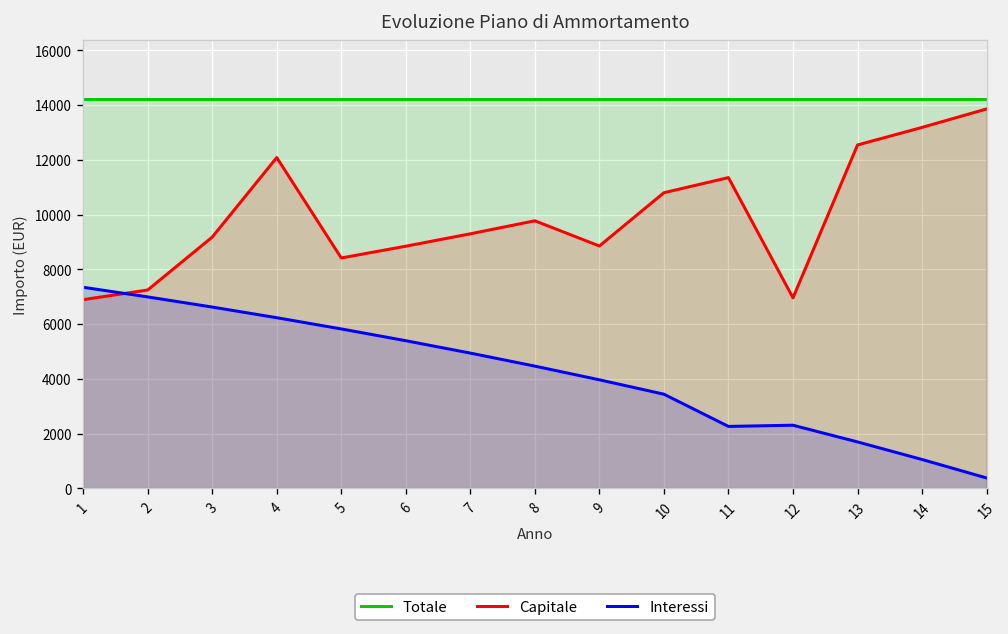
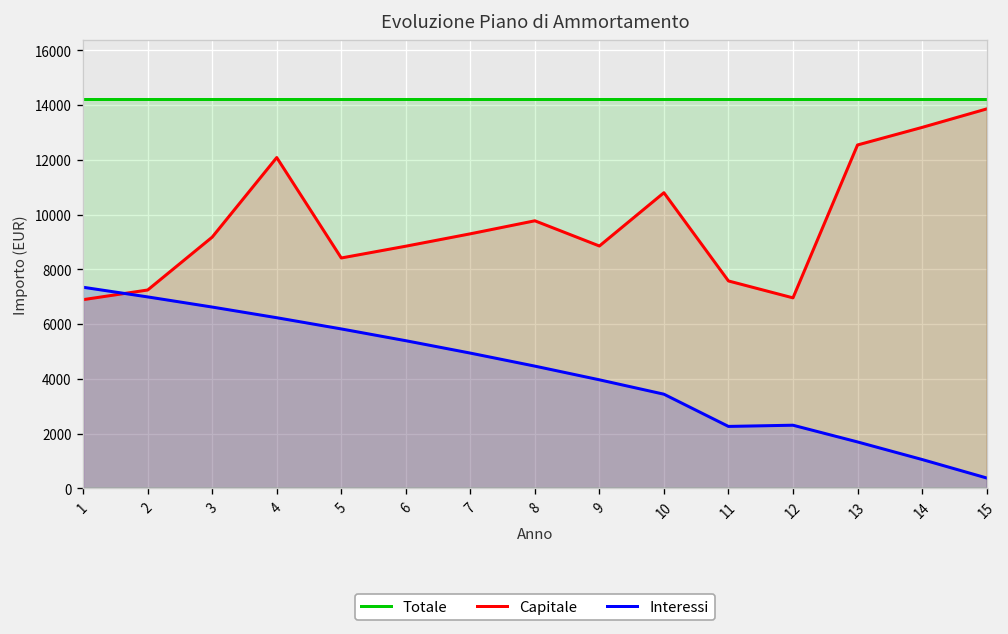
Capitale, 11: 11300 -> 7600
